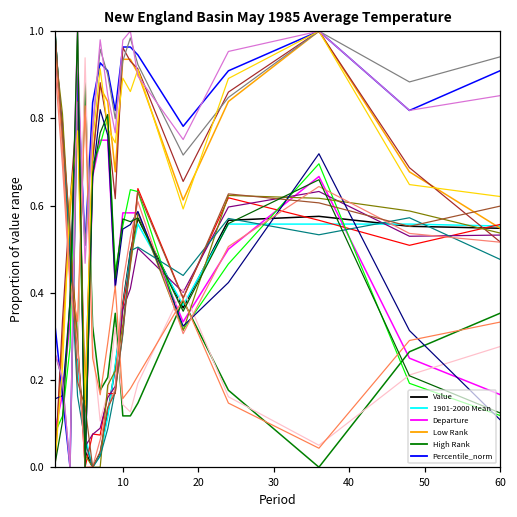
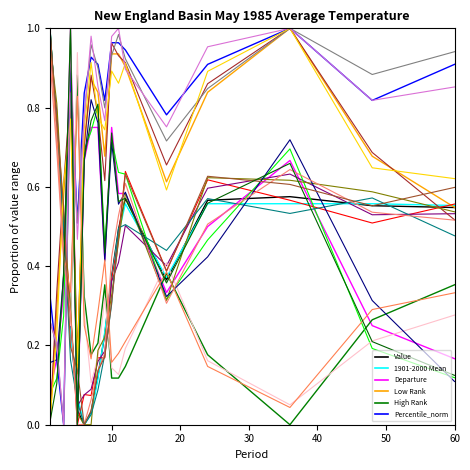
Departure, 10: 0.58 -> 0.75
